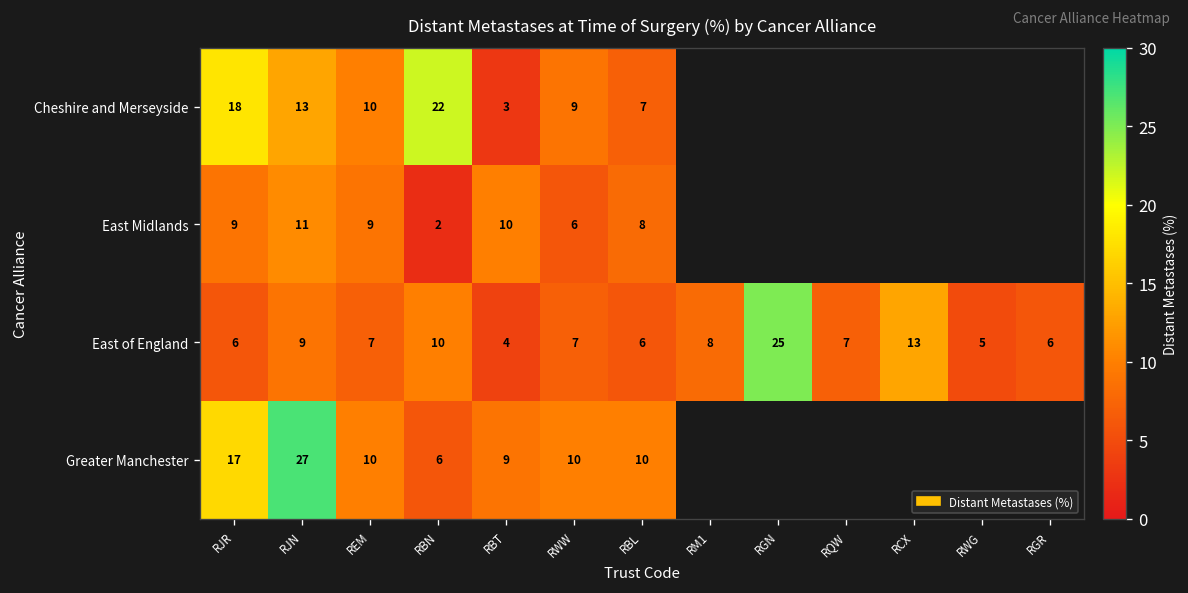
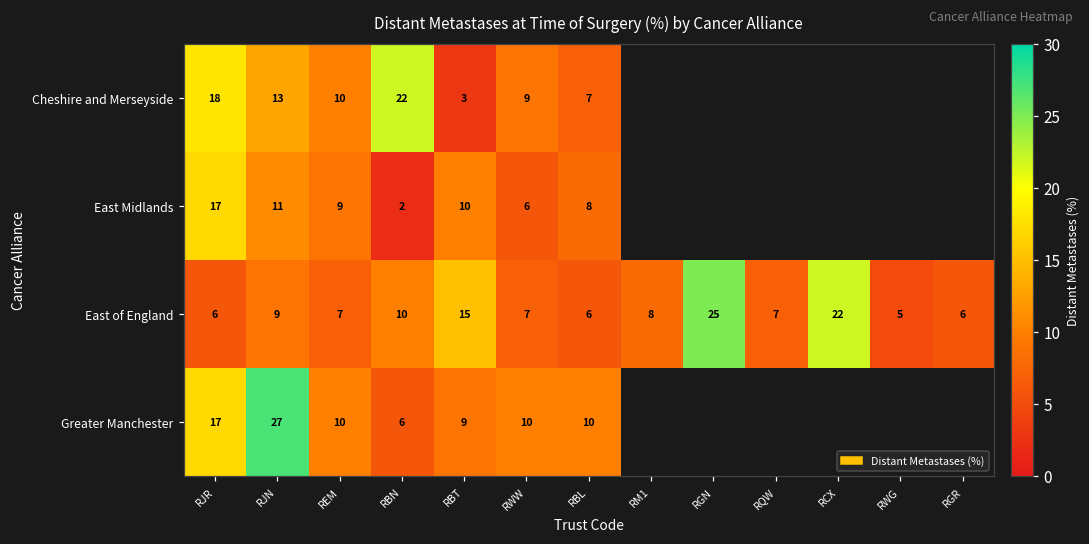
East Midlands, RJR: 9 -> 17
East of England, RBT: 4 -> 15
East of England, RCX: 13 -> 22
